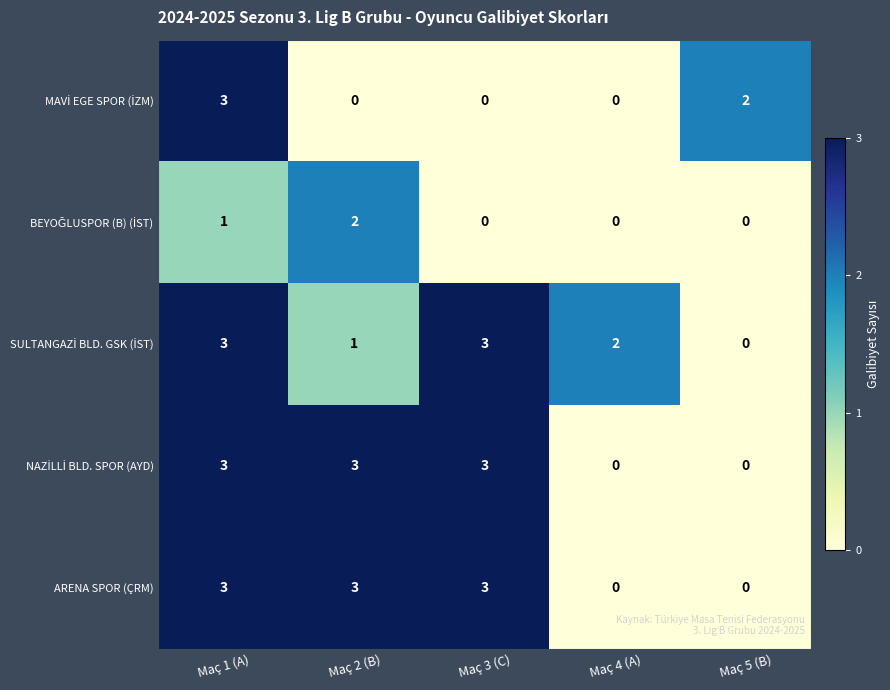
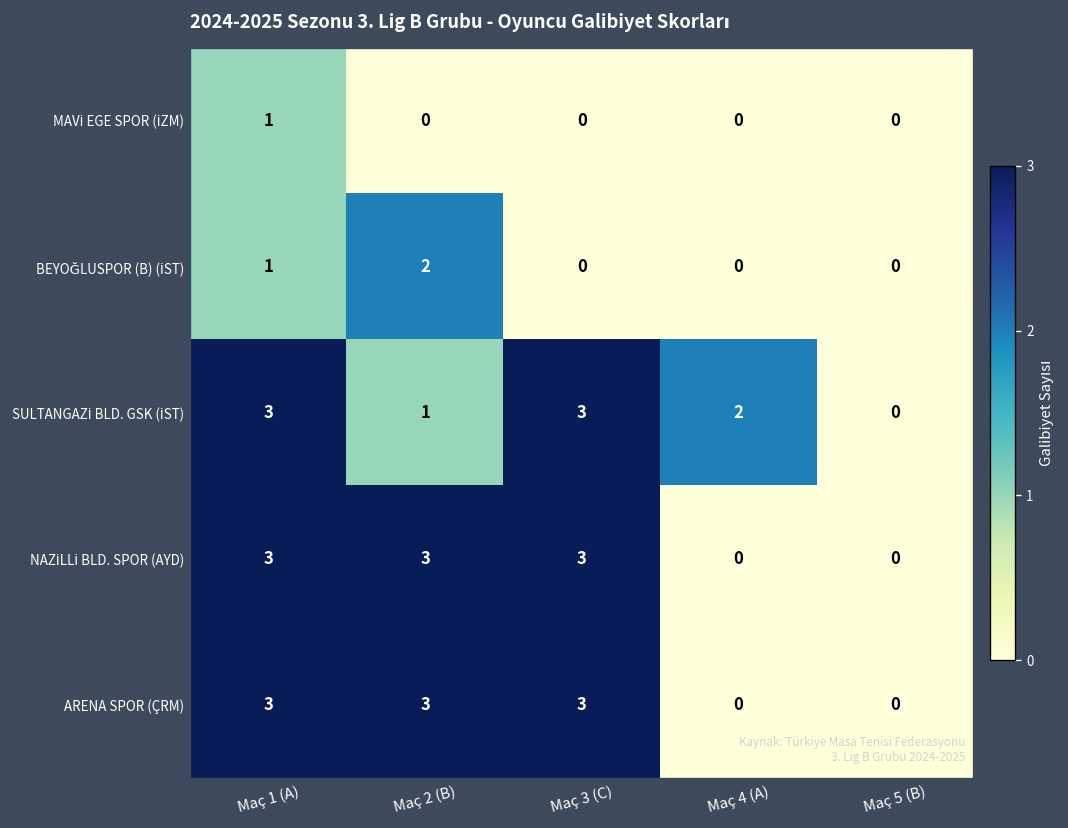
MAVİ EGE SPOR (İZM), Maç 1 (A): 3 -> 1
MAVİ EGE SPOR (İZM), Maç 5 (B): 2 -> 0
